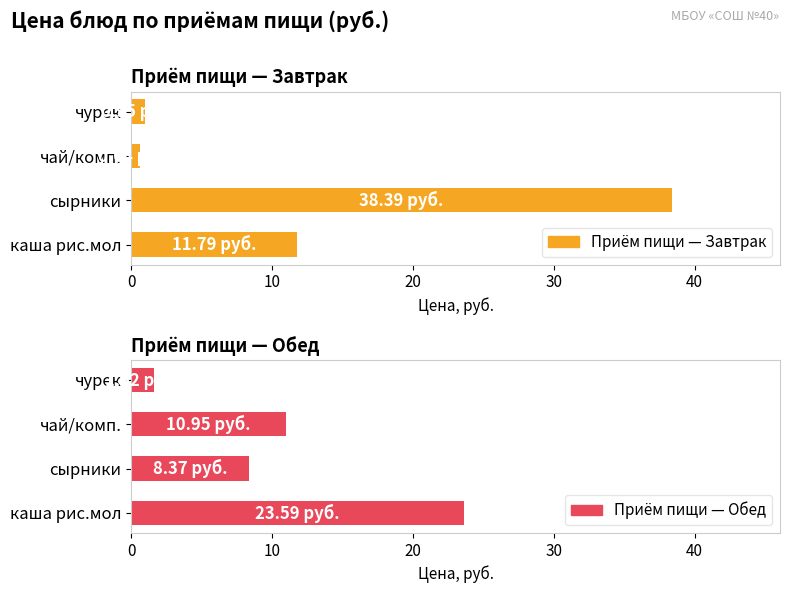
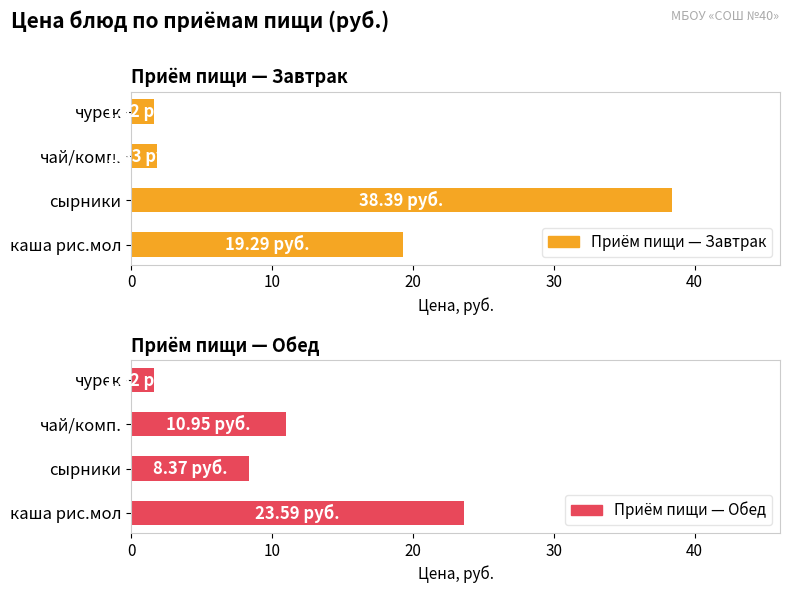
Приём пищи — Завтрак, чурек: 1.0 -> 1.6
Приём пищи — Завтрак, чай/комп.: 0.6 -> 1.8
Приём пищи — Завтрак, каша рис.мол: 11.79 -> 19.29
